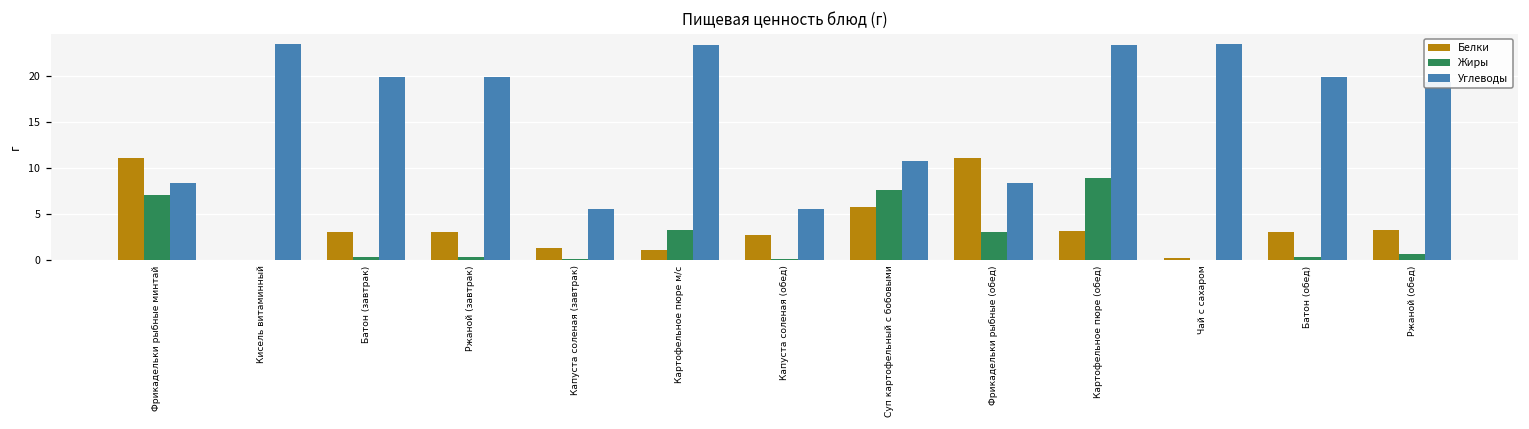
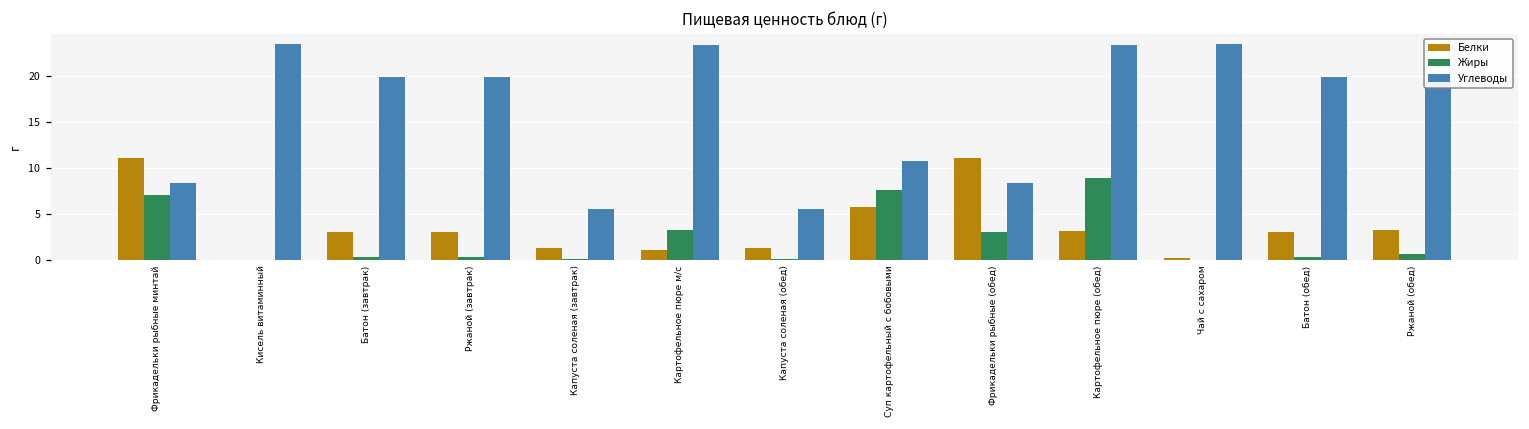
Белки, Капуста соленая (обед): 3 -> 1
